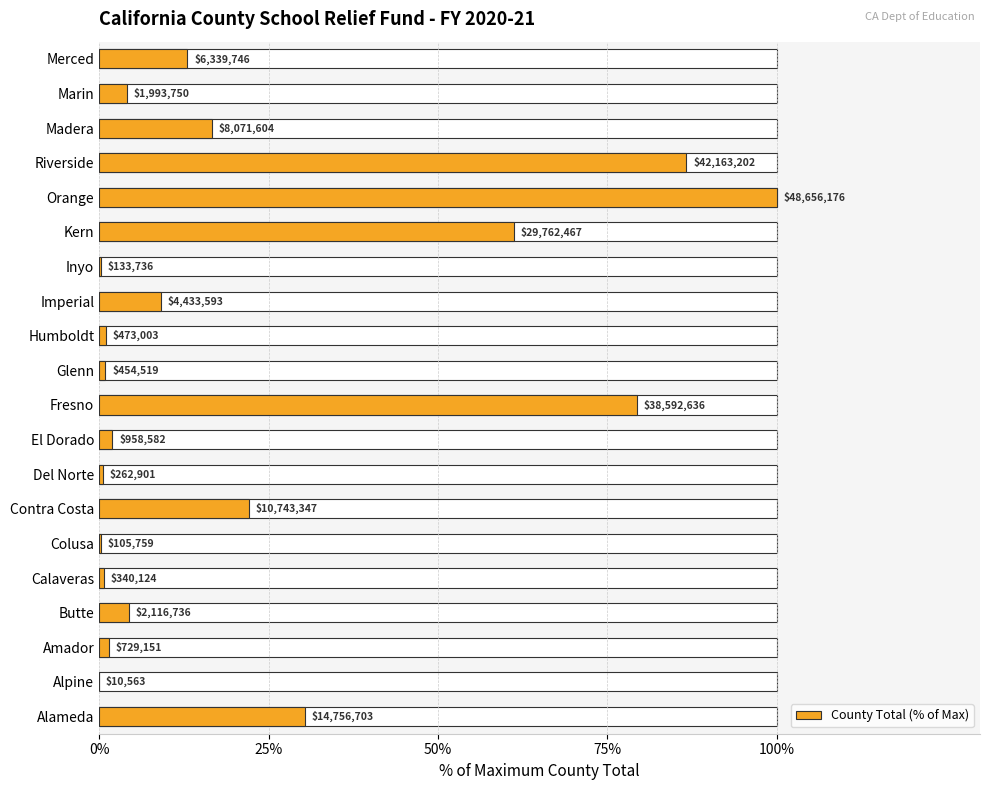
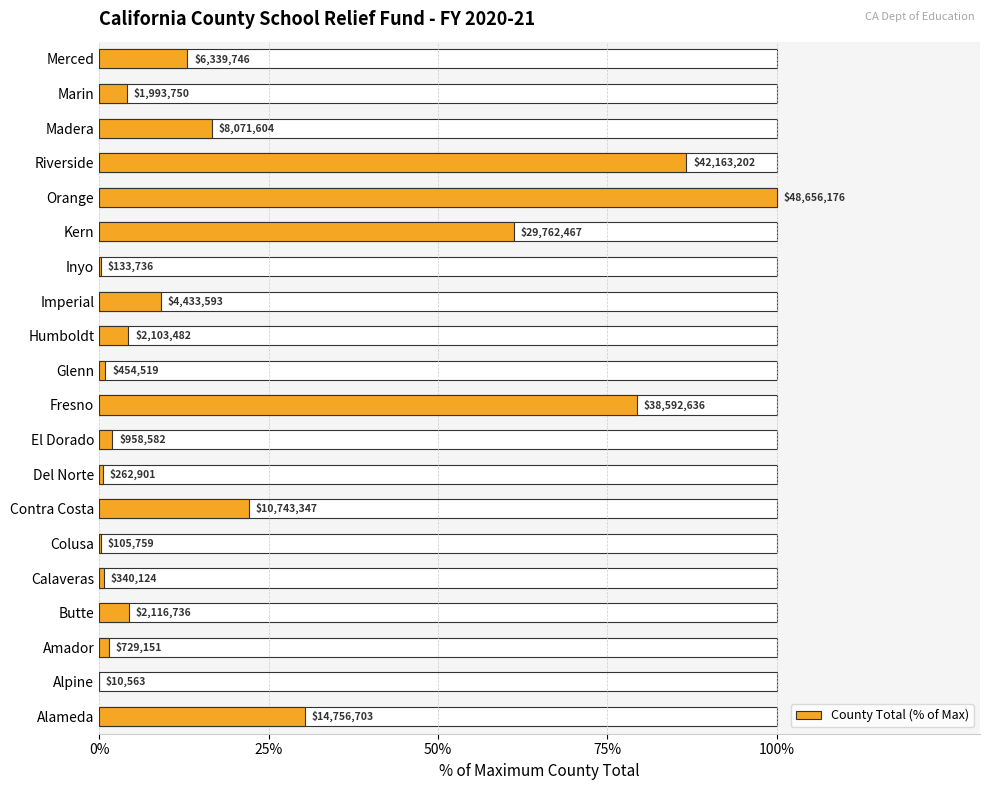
County Total (% of Max), Humboldt: $473,003 -> $2,103,482
